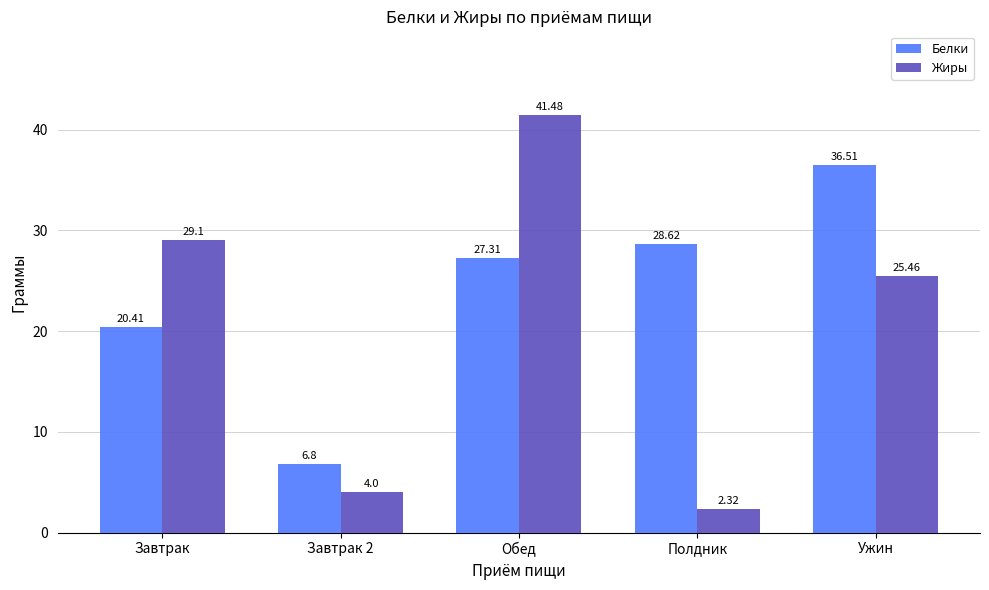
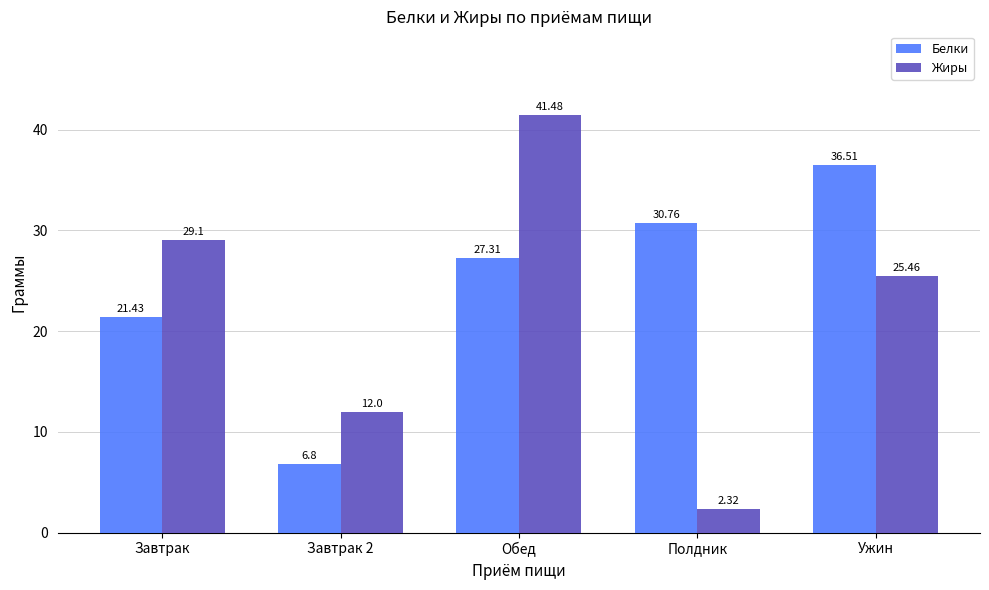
Белки, Завтрак: 20.41 -> 21.43
Жиры, Завтрак 2: 4.0 -> 12.0
Белки, Полдник: 28.62 -> 30.76
